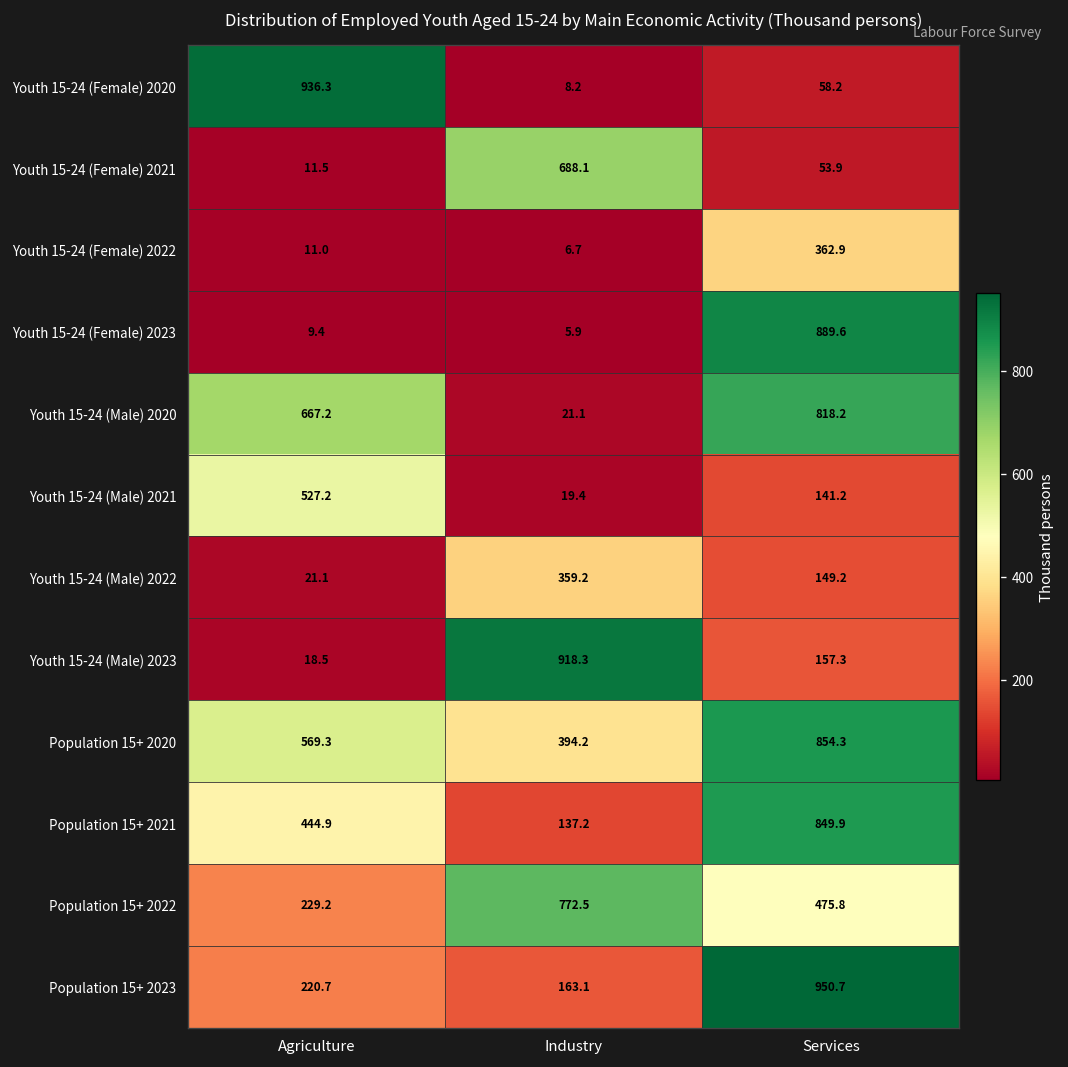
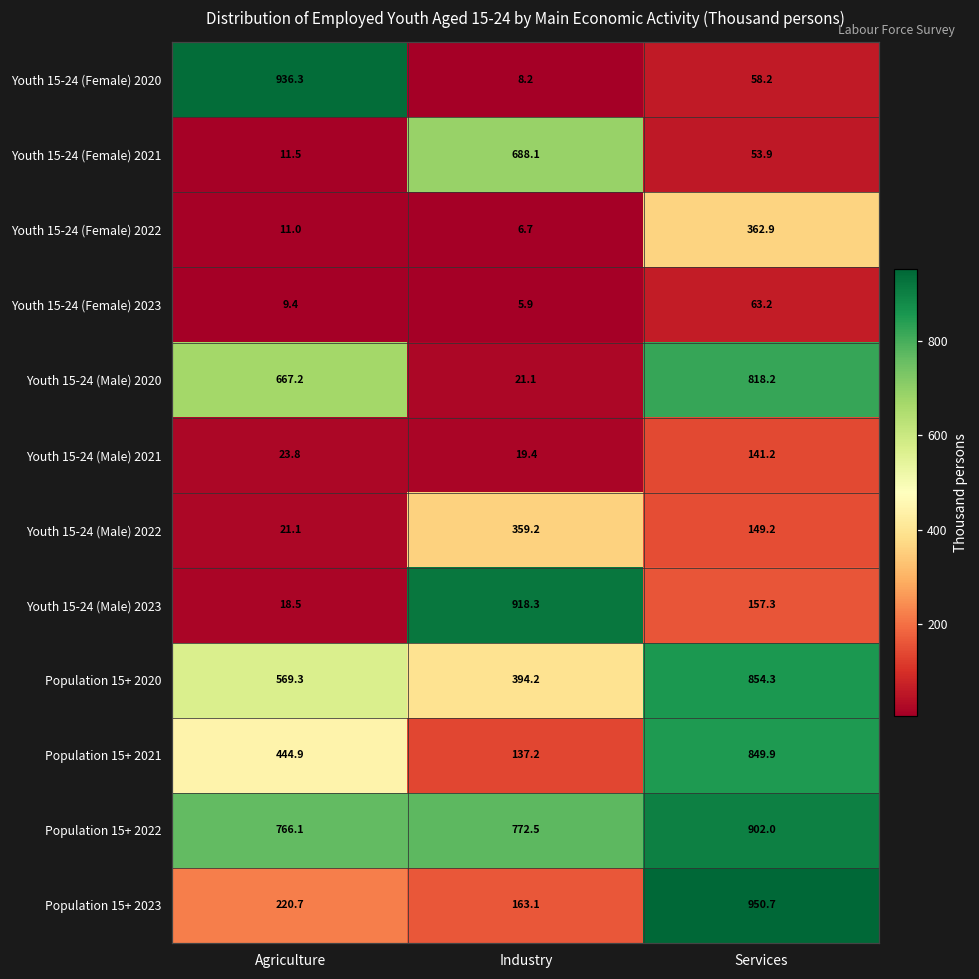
Youth 15-24 (Female) 2023, Services: 889.6 -> 63.2
Youth 15-24 (Male) 2021, Agriculture: 527.2 -> 23.8
Population 15+ 2022, Agriculture: 229.2 -> 766.1
Population 15+ 2022, Services: 475.8 -> 902.0
